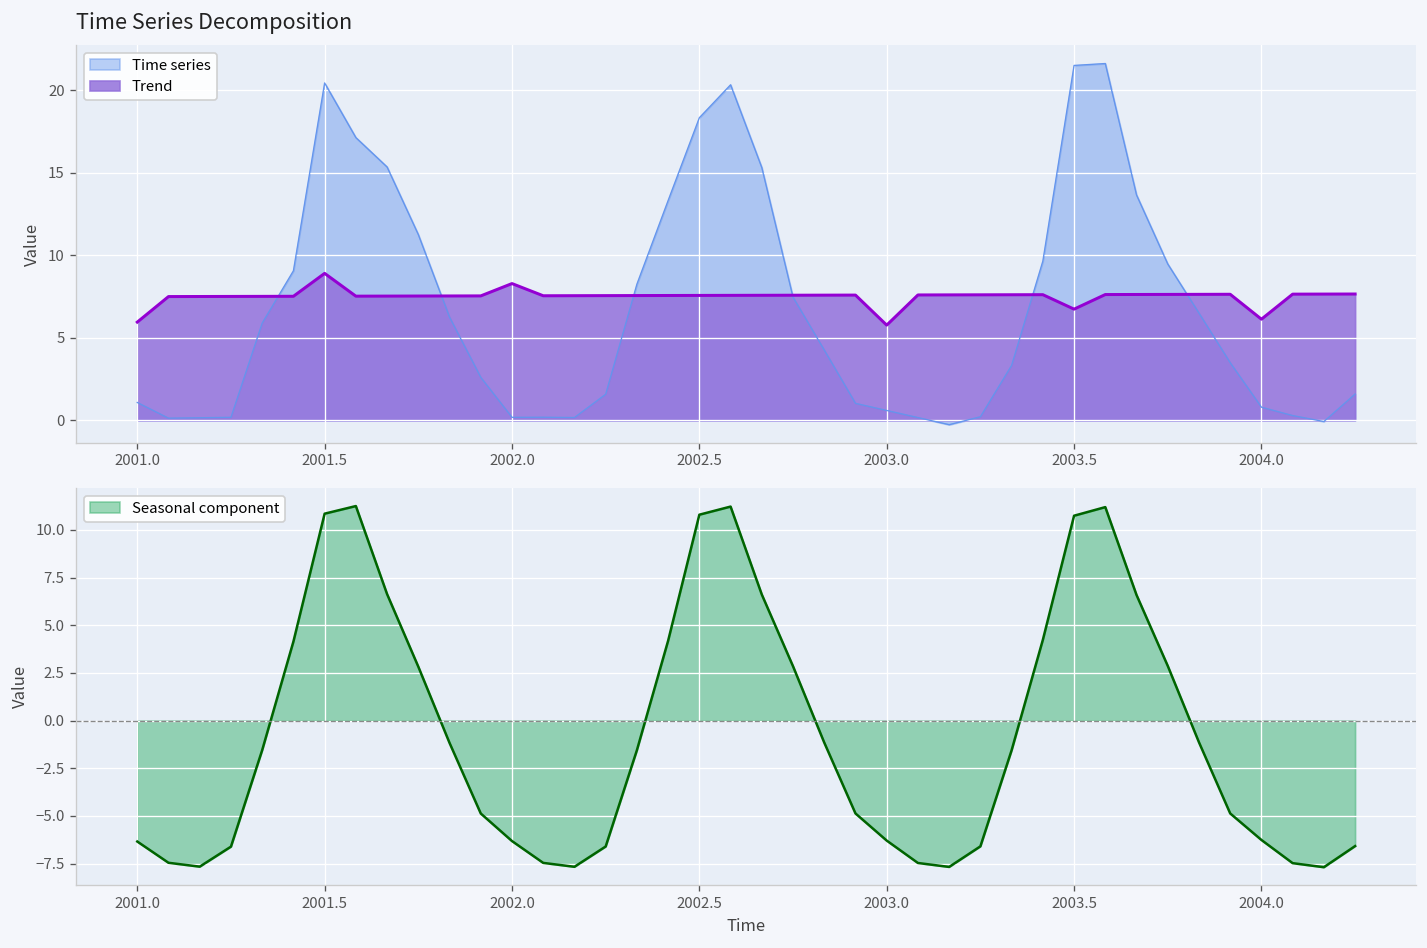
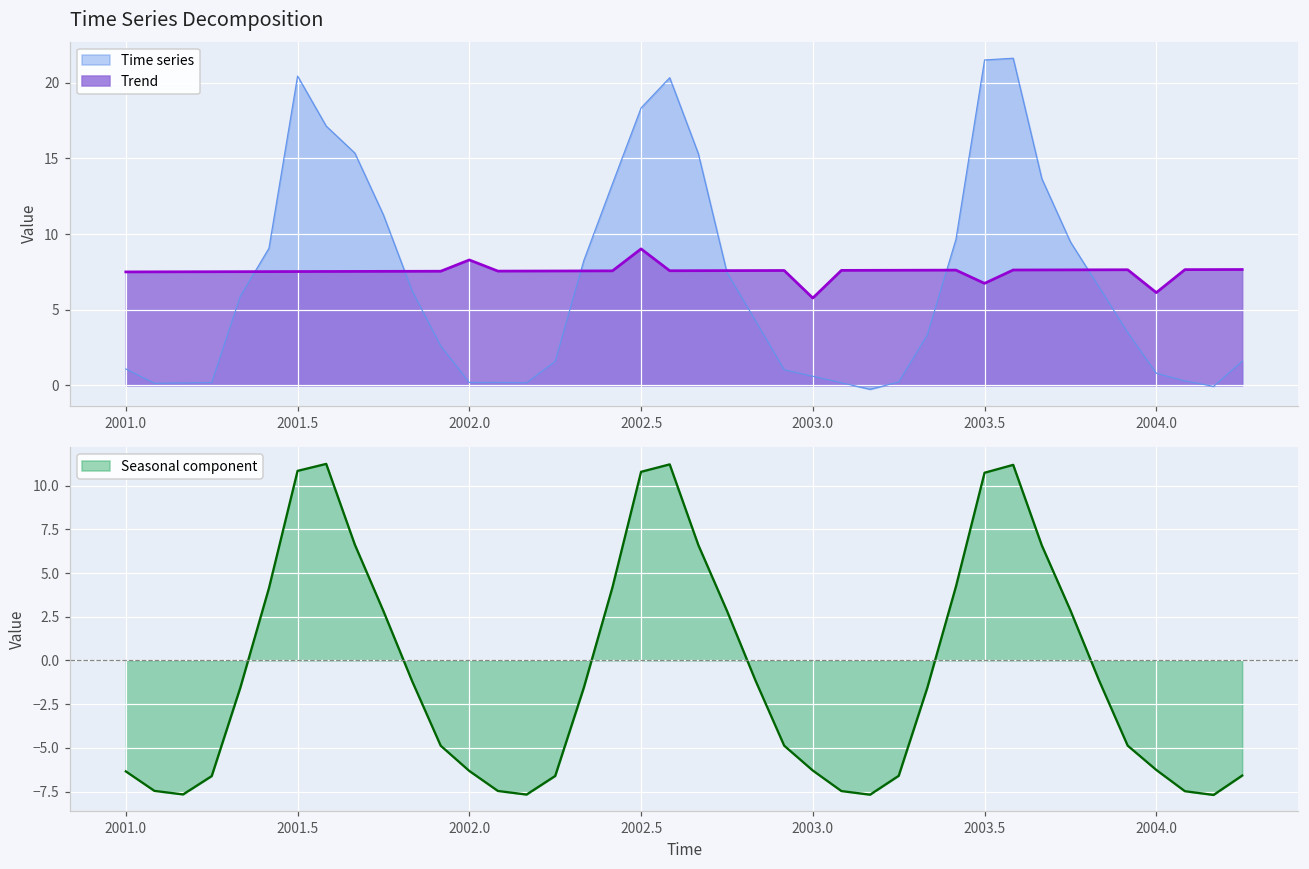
Time Series Decomposition, Trend, 2001.0: 6.0 -> 7.5
Time Series Decomposition, Trend, 2001.5: 8.9 -> 7.5
Time Series Decomposition, Trend, 2002.5: 7.6 -> 9.0
